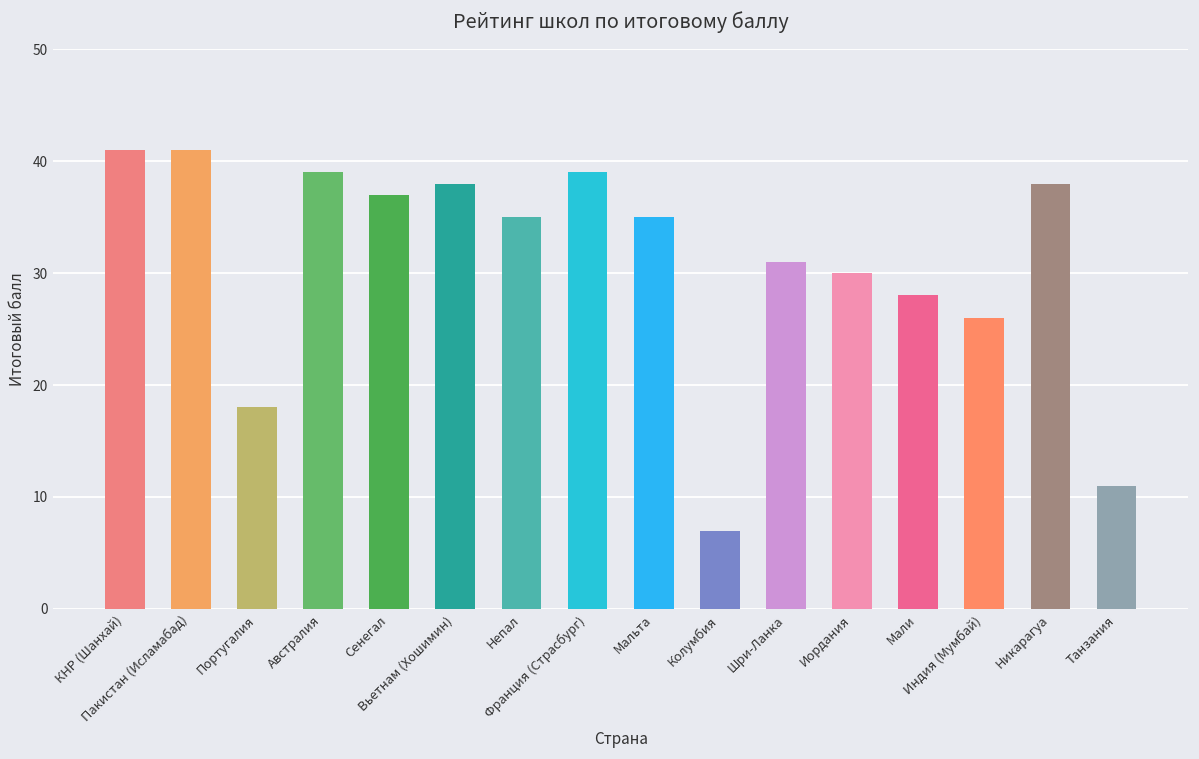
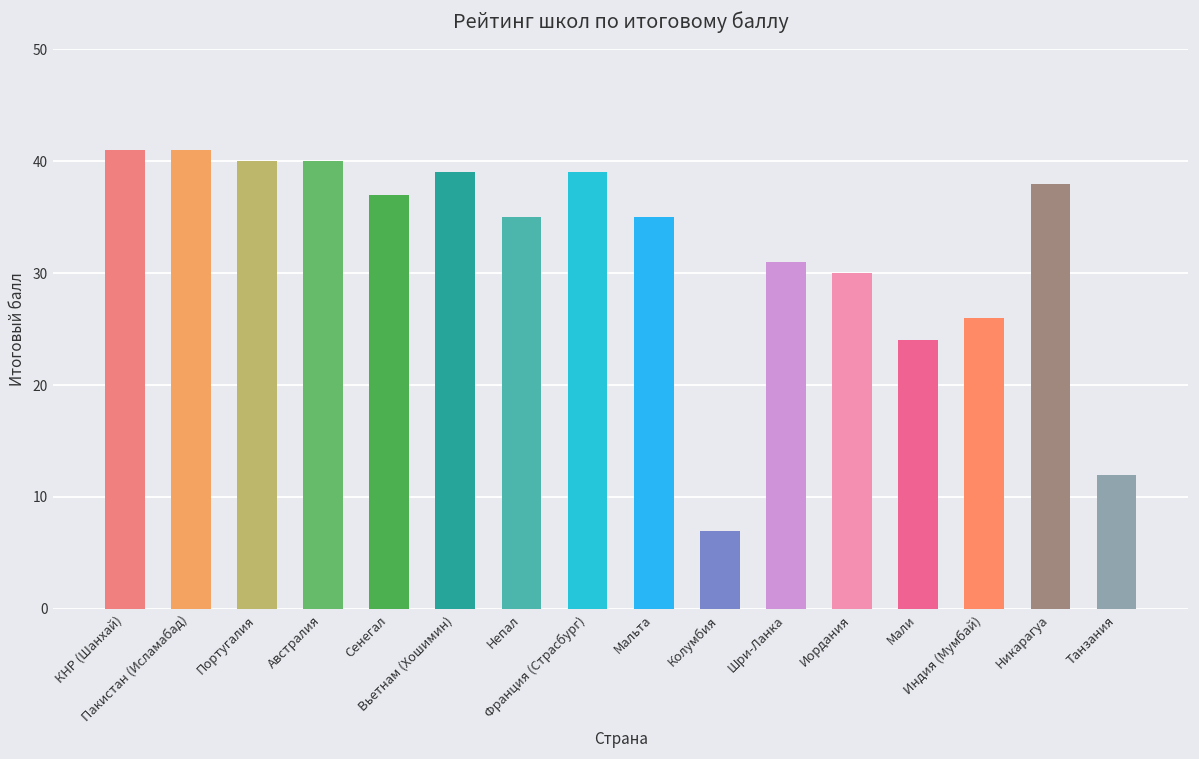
Португалия: 18 -> 40
Австралия: 39 -> 40
Вьетнам (Хошимин): 38 -> 39
Мали: 28 -> 24
Танзания: 11 -> 12
